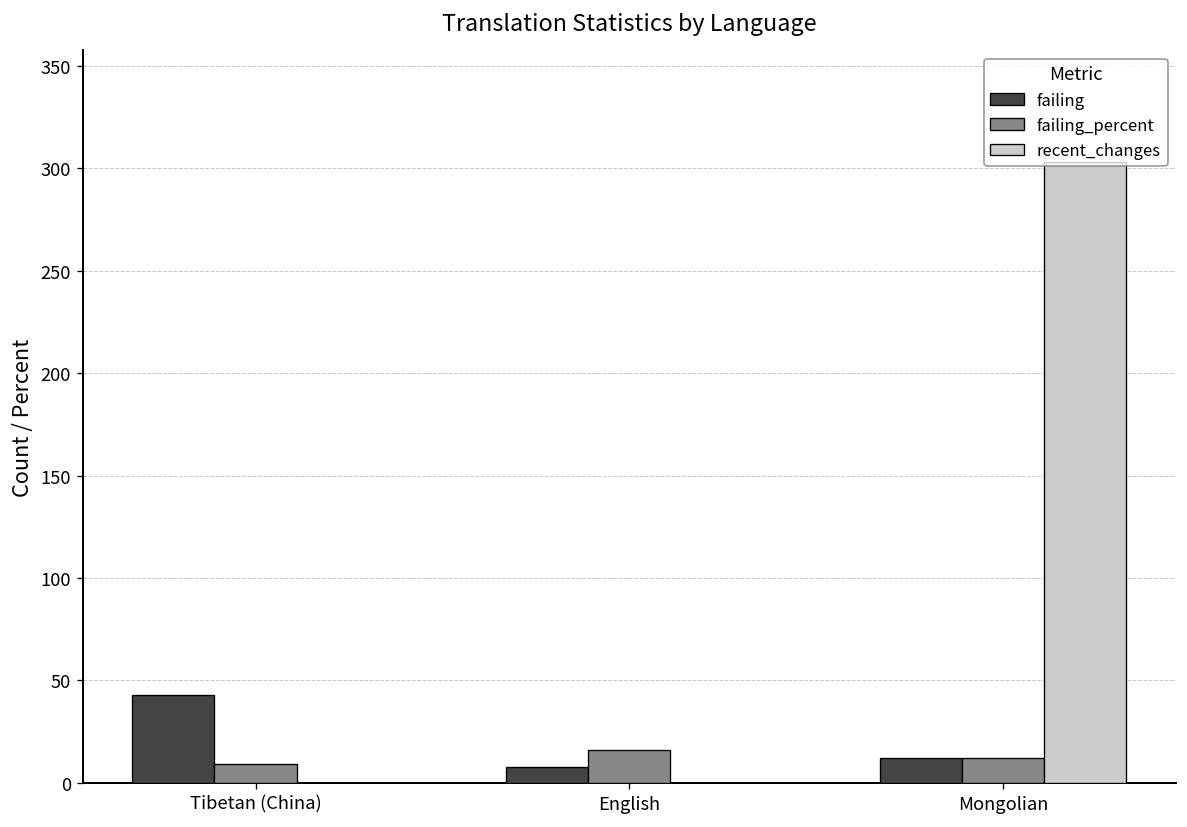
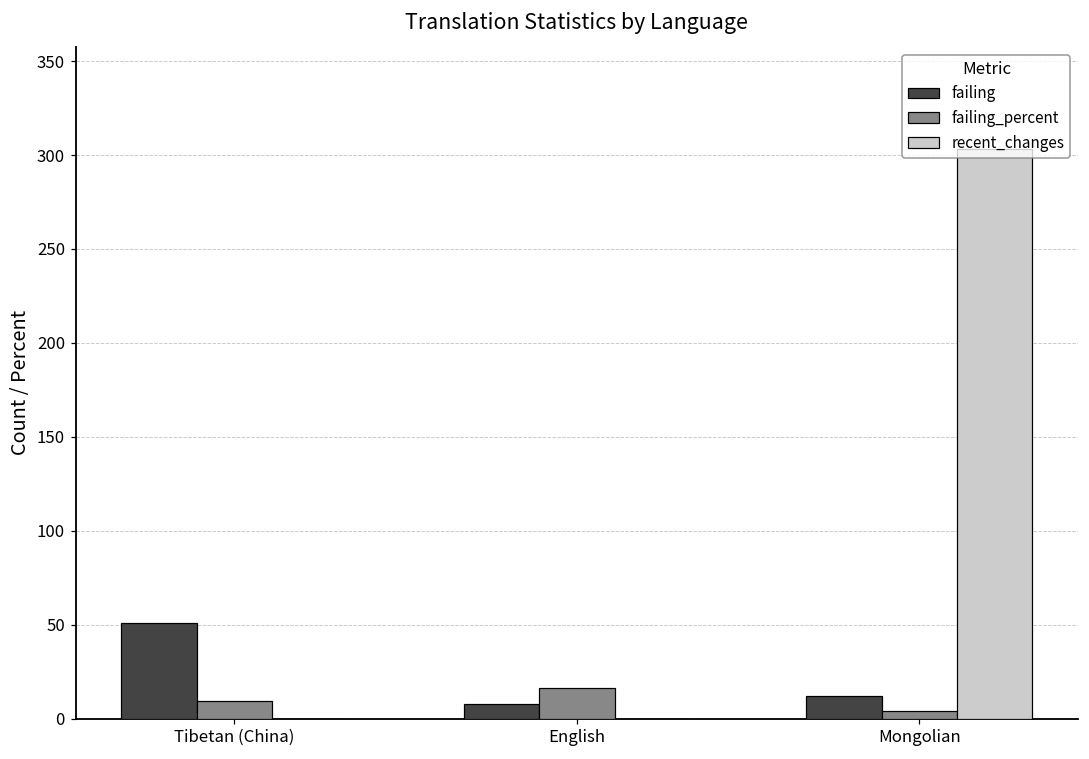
failing, Tibetan (China): 43 -> 51
failing_percent, Mongolian: 12 -> 4
